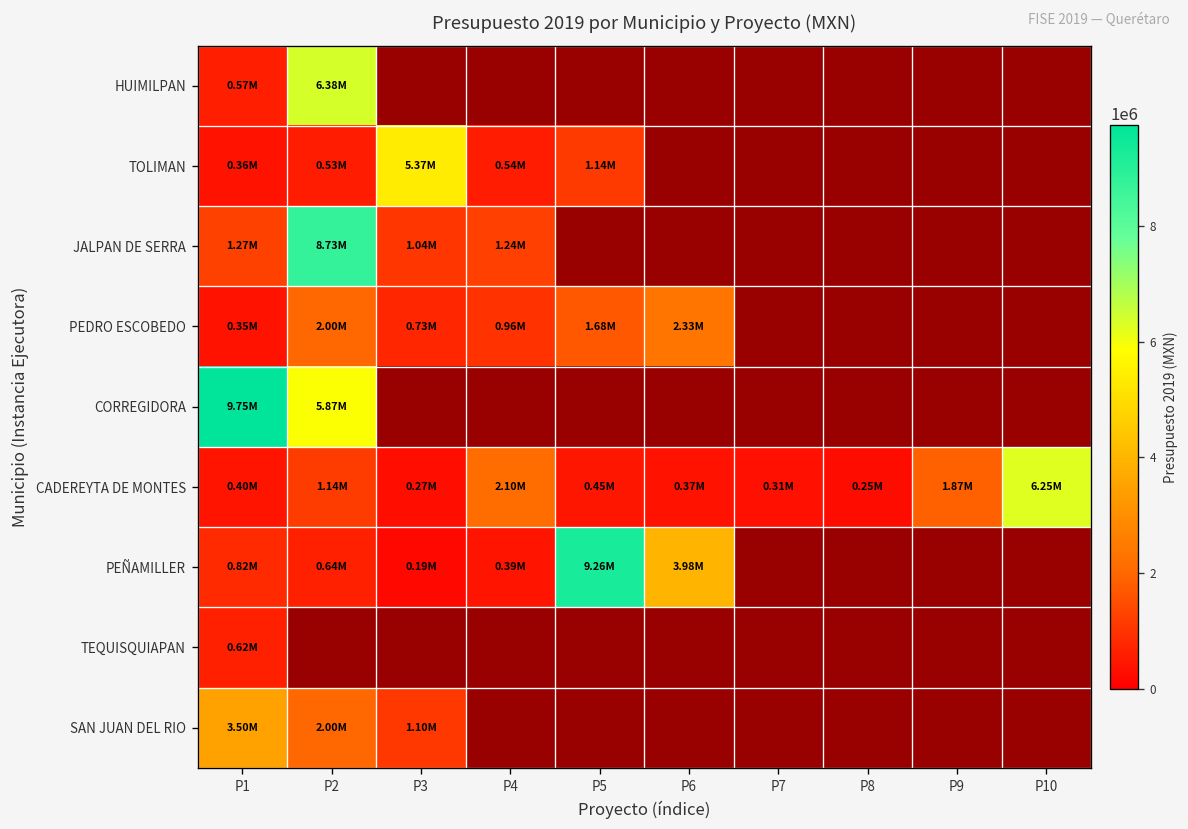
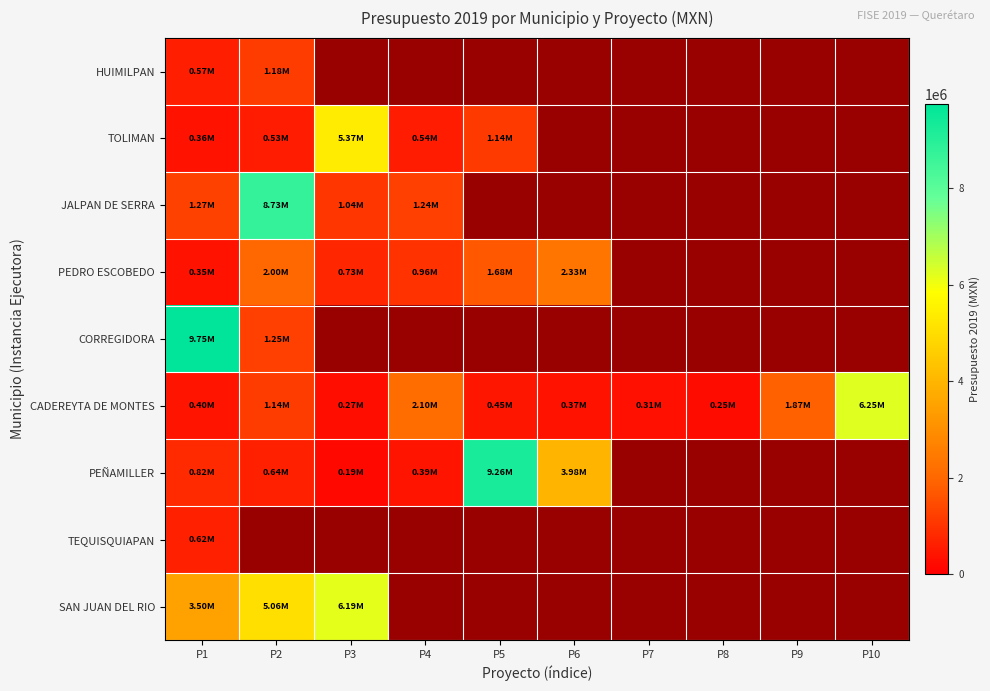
HUIMILPAN, P2: 6.38M -> 1.18M
CORREGIDORA, P2: 5.87M -> 1.25M
SAN JUAN DEL RIO, P2: 2.00M -> 5.06M
SAN JUAN DEL RIO, P3: 1.10M -> 6.19M
